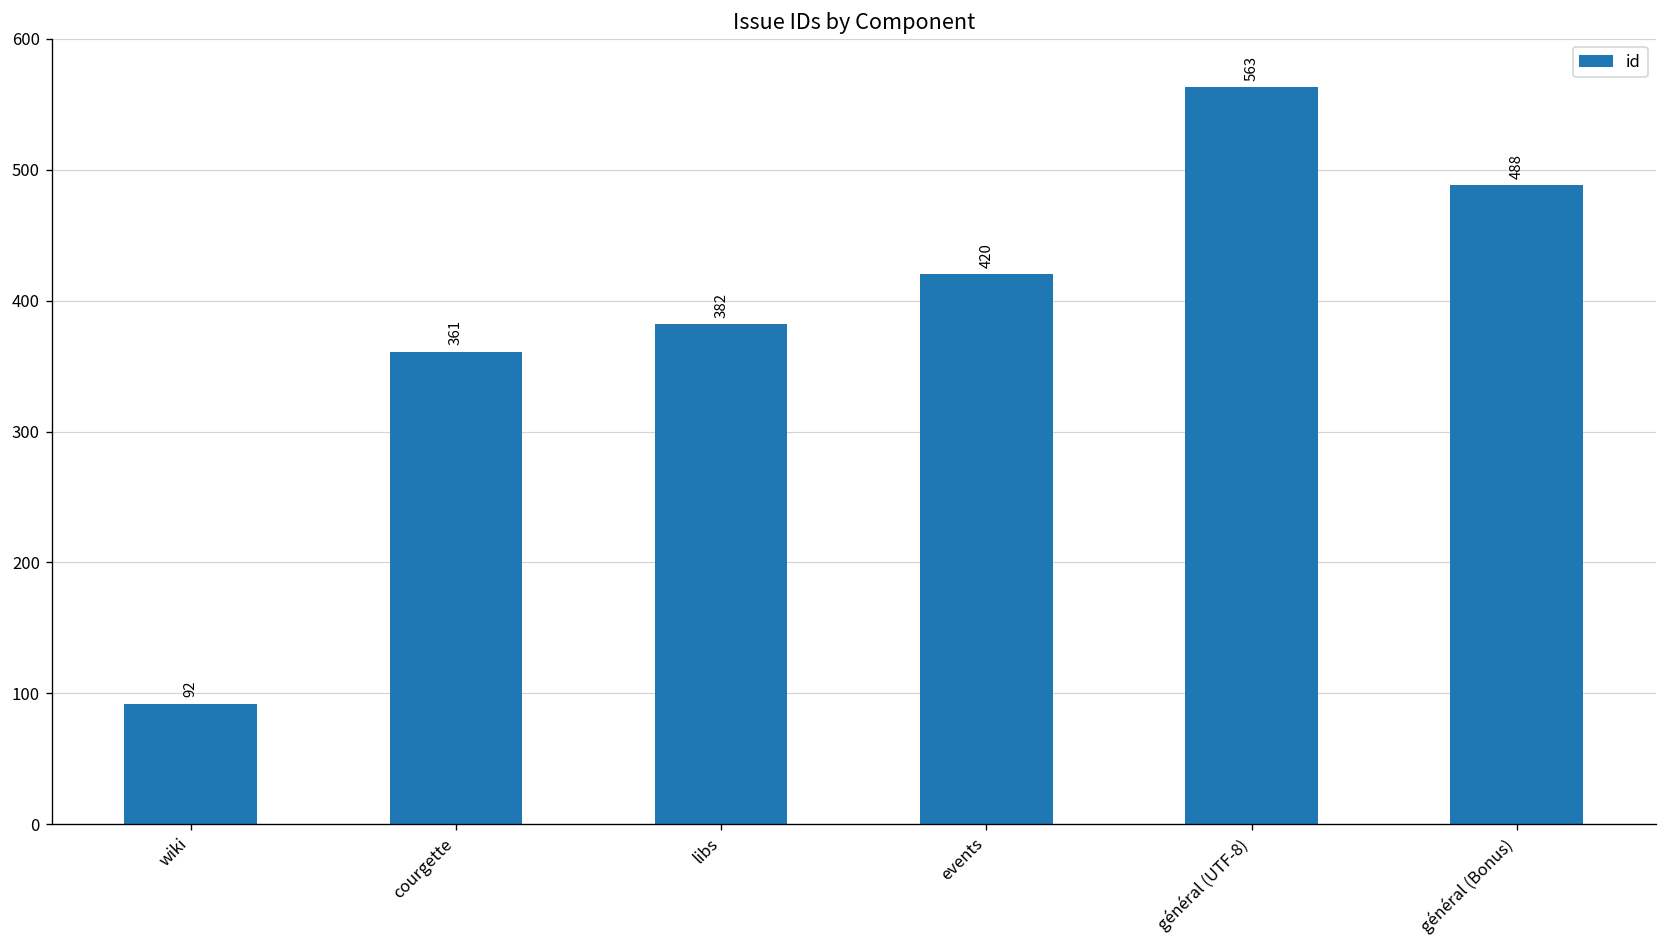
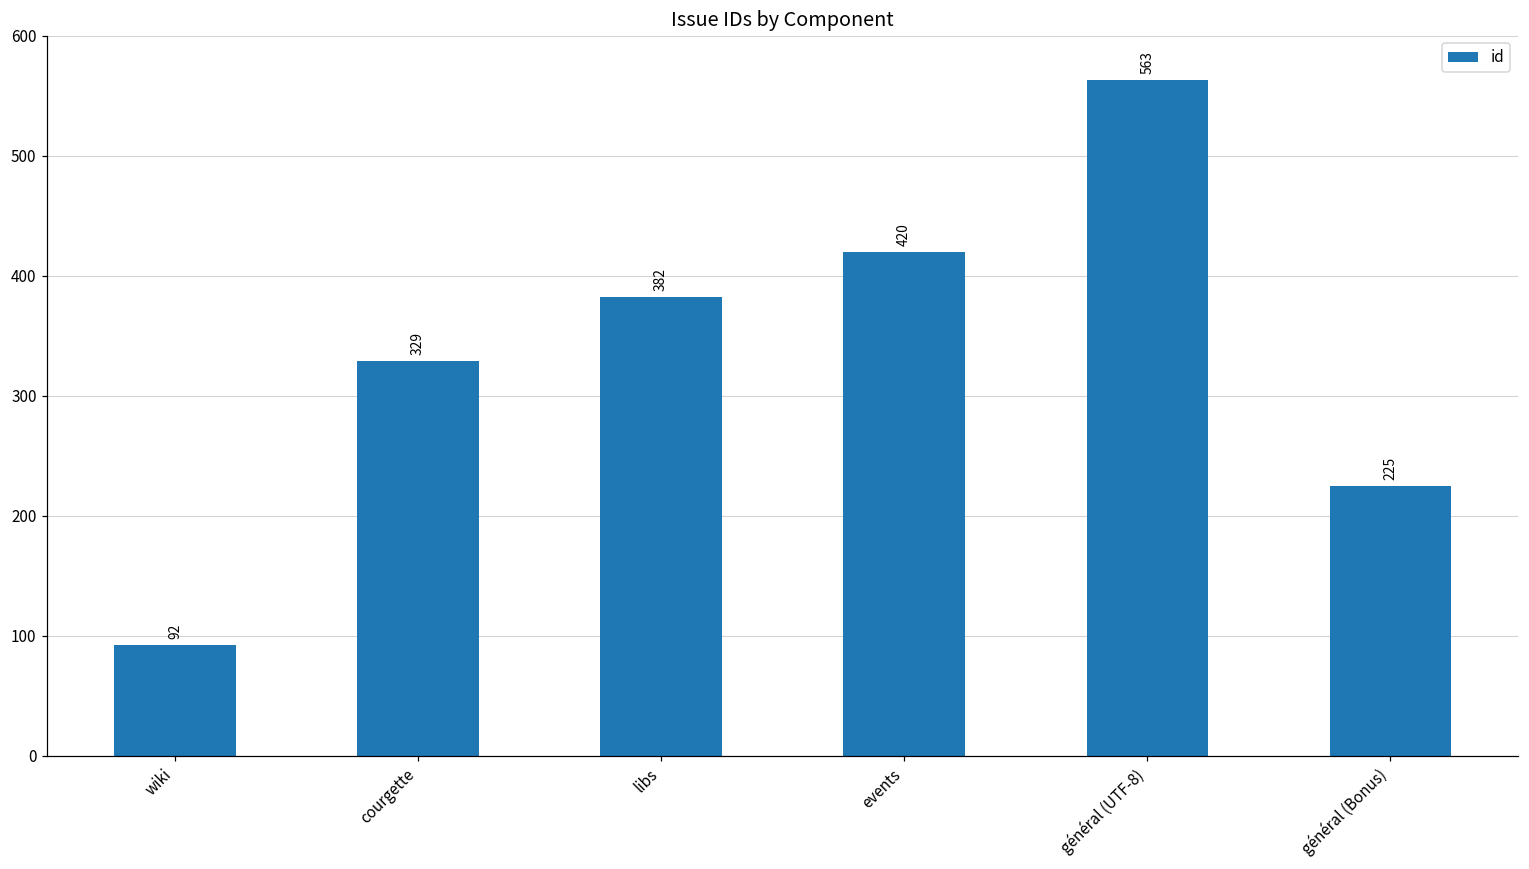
courgette: 361 -> 329
général (Bonus): 488 -> 225
